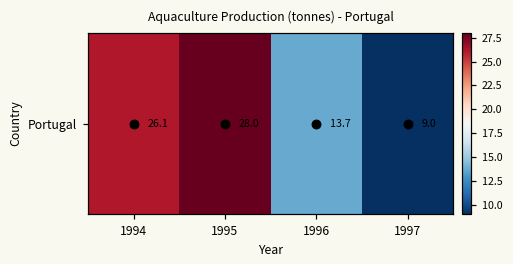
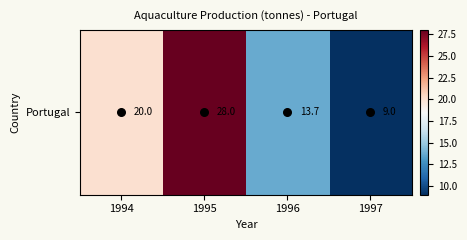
Portugal, 1994: 26.1 -> 20.0
